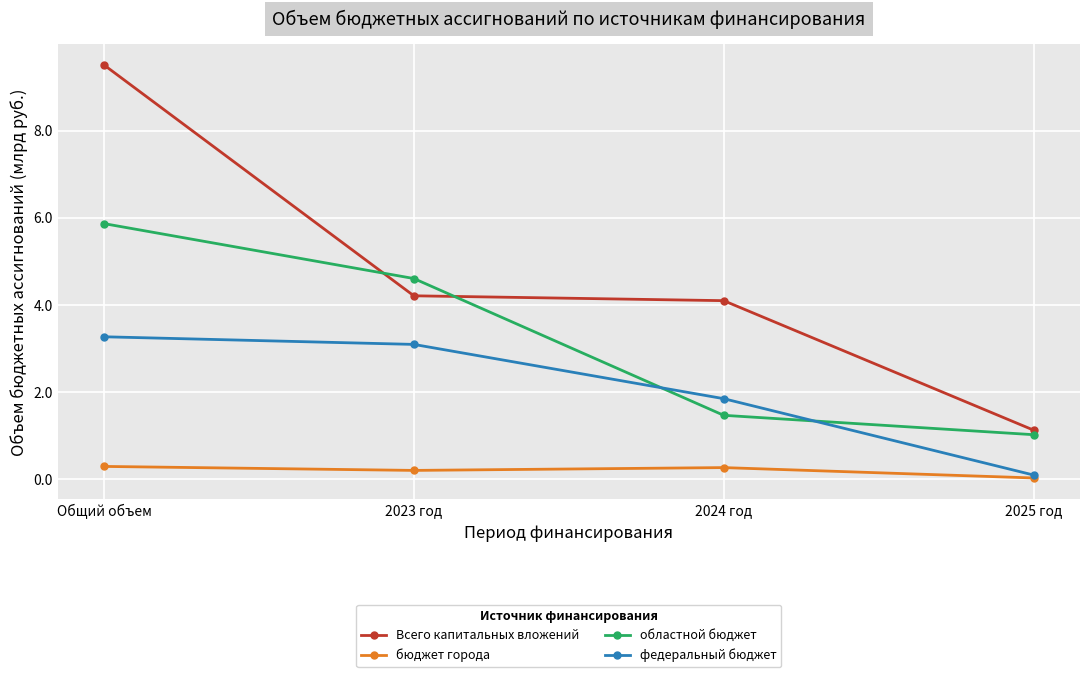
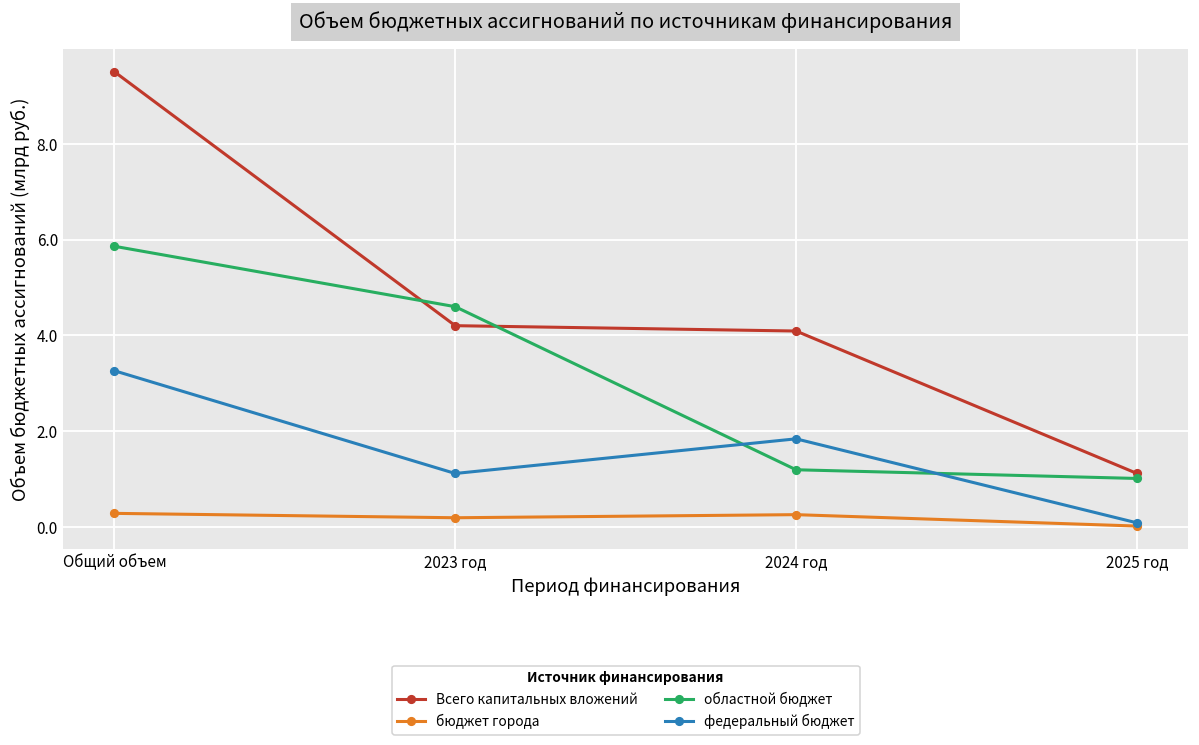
федеральный бюджет, 2023 год: 3.1 -> 1.1
областной бюджет, 2024 год: 1.5 -> 1.2
